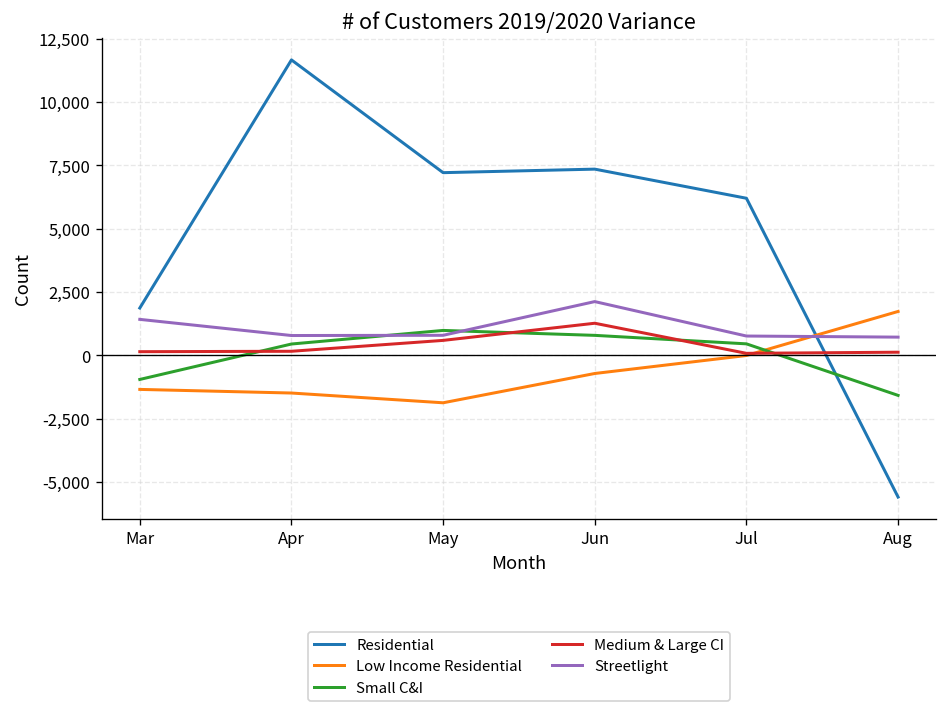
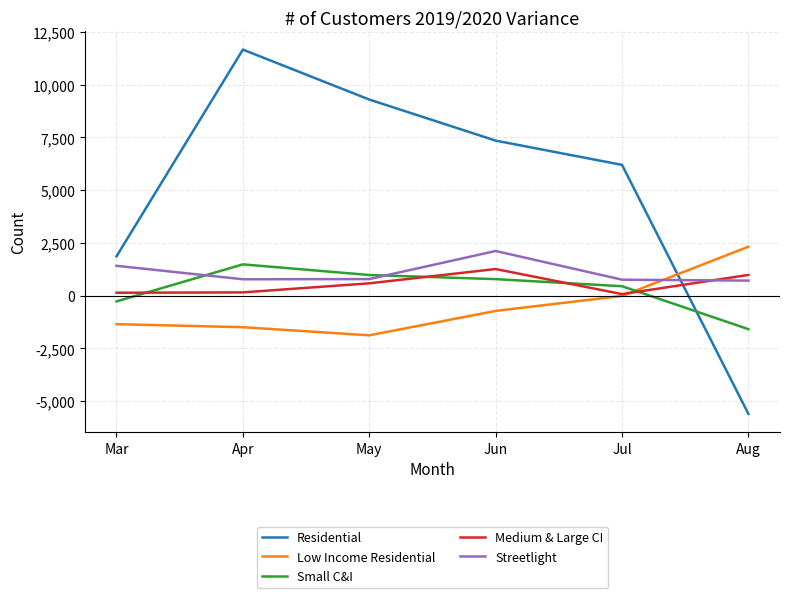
Small C&I, Mar: -1,000 -> -300
Small C&I, Apr: 400 -> 1,500
Residential, May: 7,200 -> 9,300
Low Income Residential, Aug: 1,700 -> 2,300
Medium & Large CI, Aug: 100 -> 1,000
